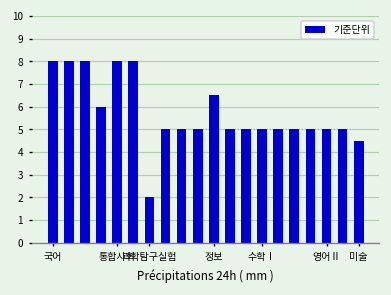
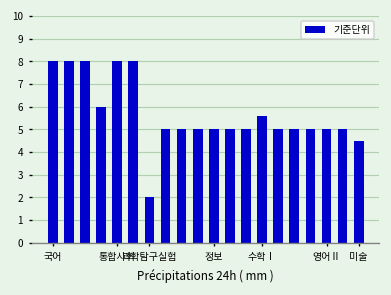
정보: 6.5 -> 5.0
수학Ⅰ: 5.0 -> 5.6
